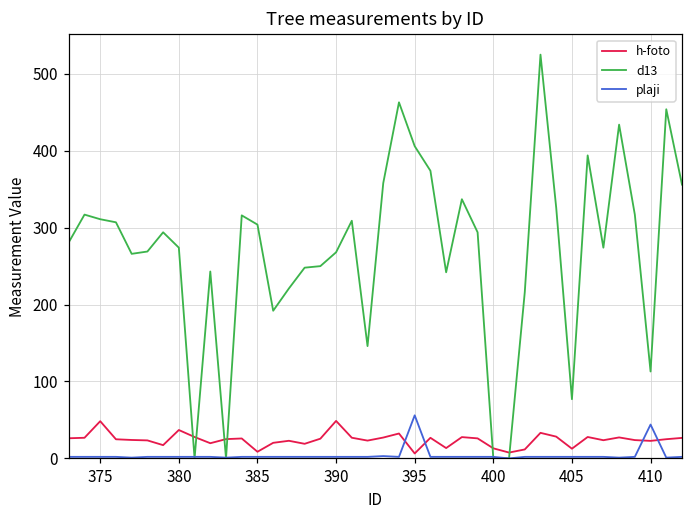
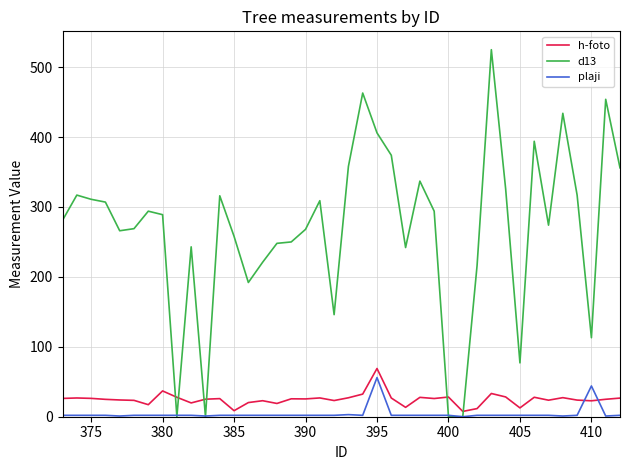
h-foto, 375: 50 -> 30
d13, 380: 270 -> 290
d13, 385: 300 -> 260
h-foto, 390: 50 -> 30
h-foto, 395: 10 -> 70
h-foto, 400: 10 -> 30
